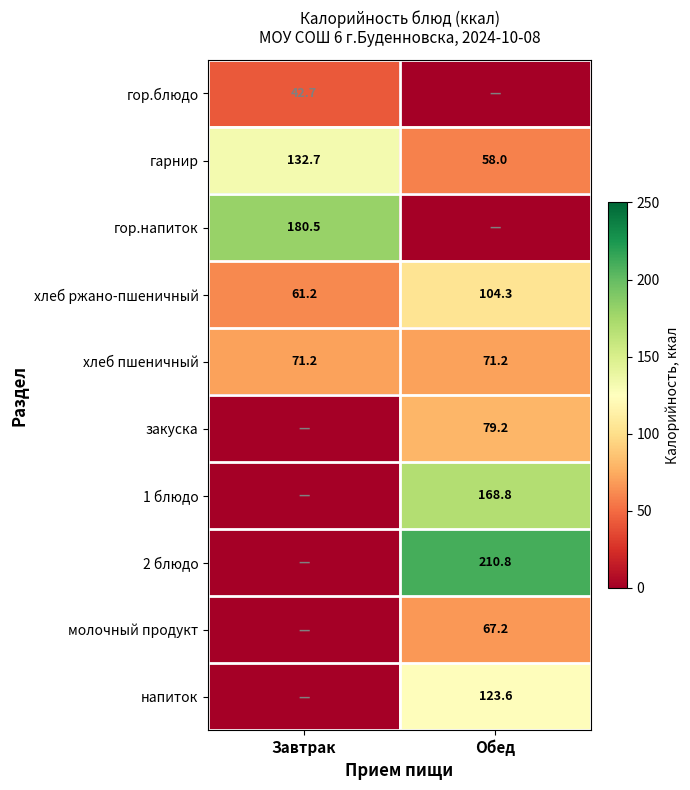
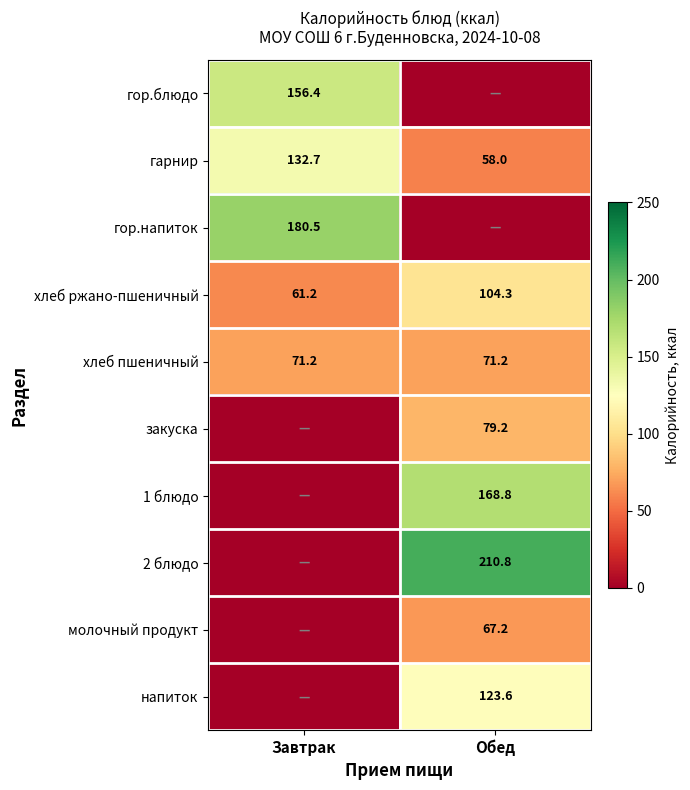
гор.блюдо, Завтрак: 42.7 -> 156.4
